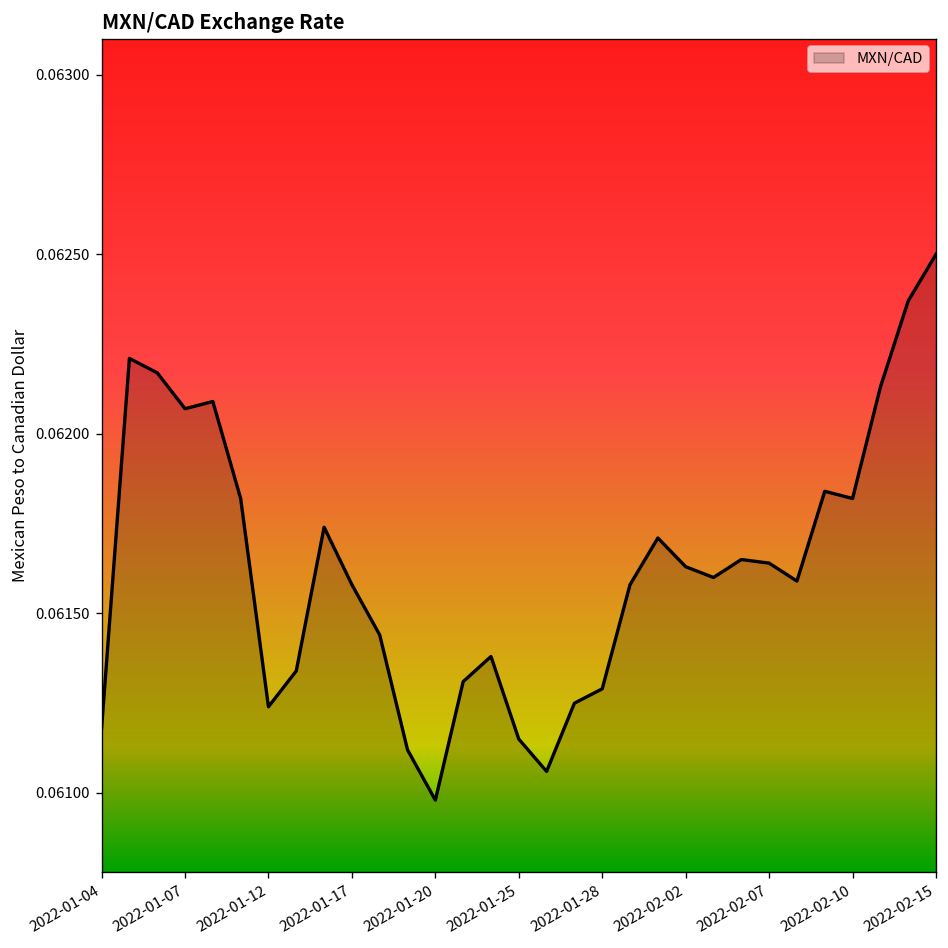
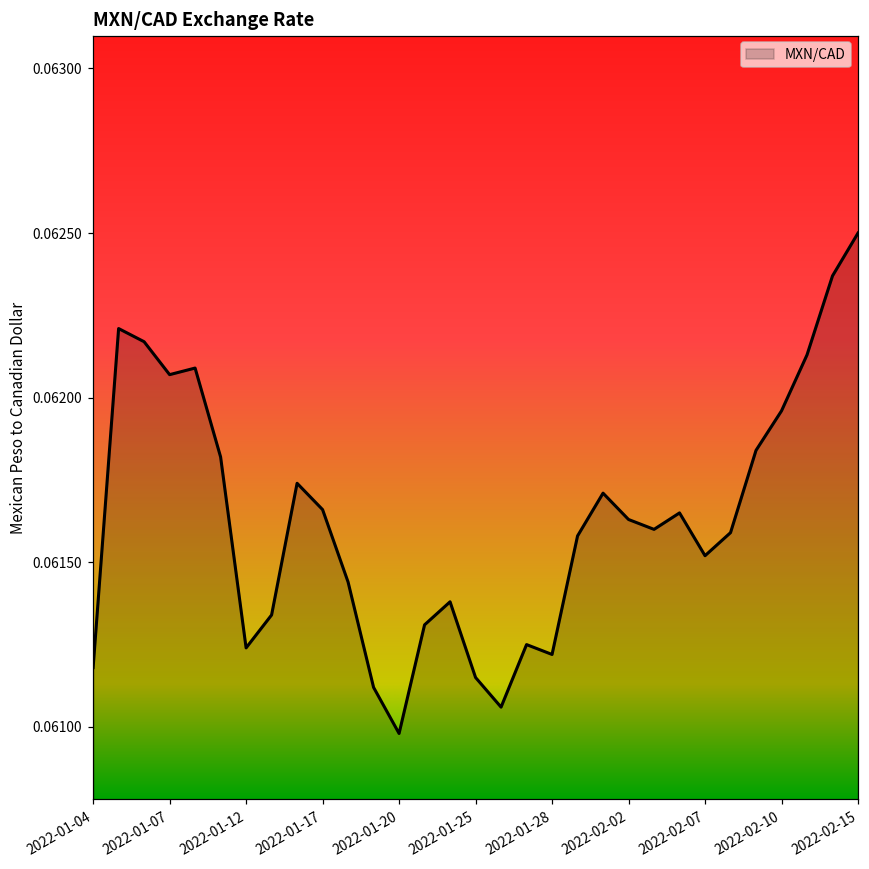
2022-01-17: 0.06158 -> 0.06166
2022-01-28: 0.06129 -> 0.06122
2022-02-07: 0.06164 -> 0.06152
2022-02-10: 0.06182 -> 0.06196
